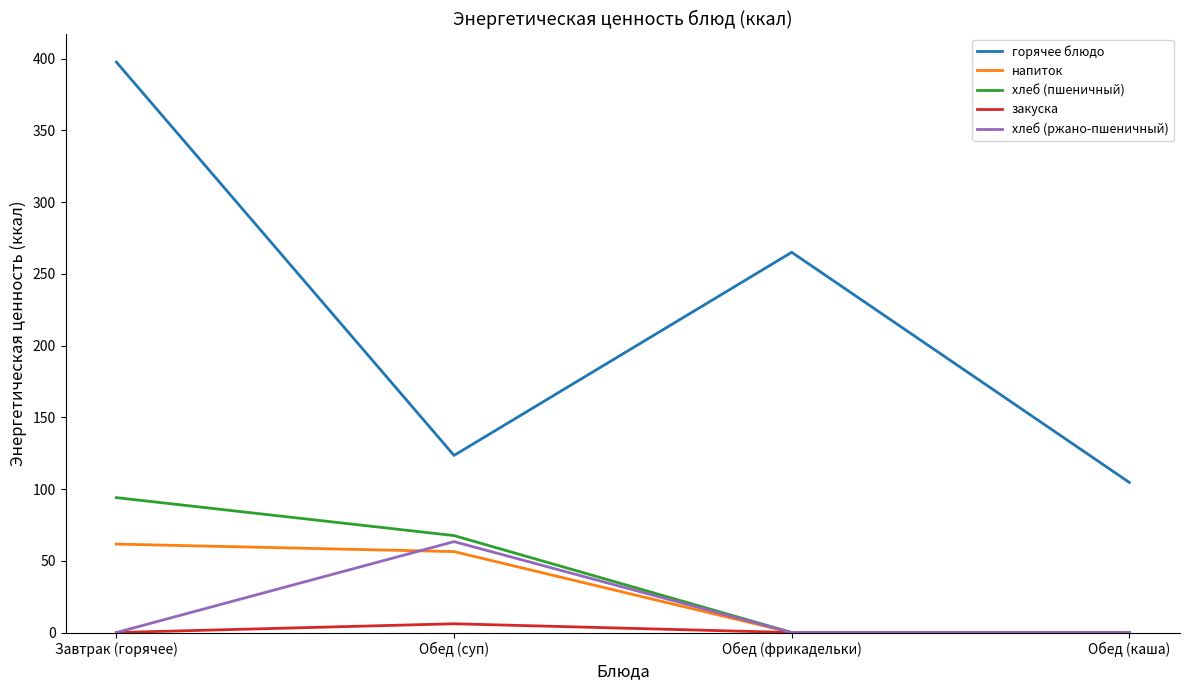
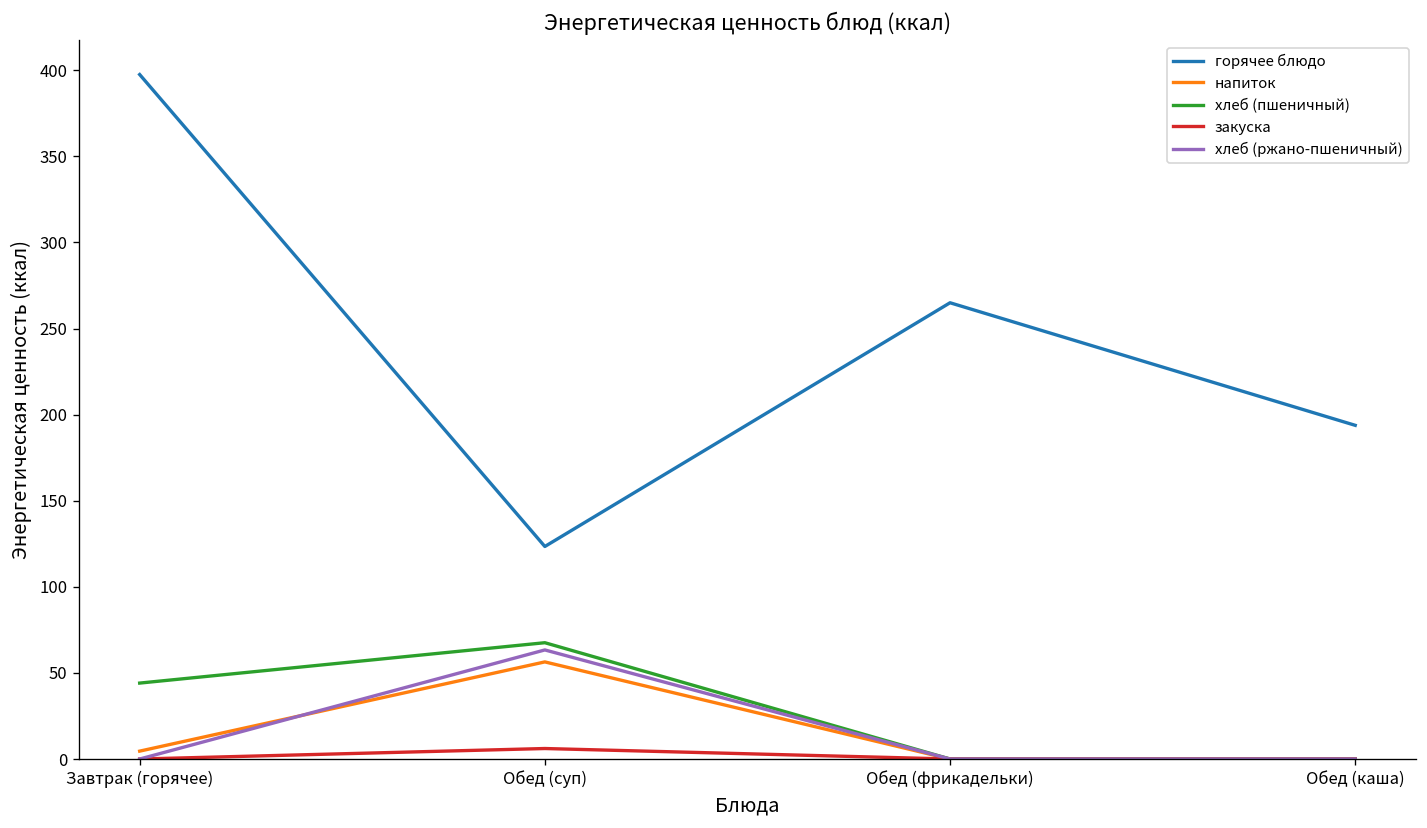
напиток, Завтрак (горячее): 62 -> 5
хлеб (пшеничный), Завтрак (горячее): 94 -> 44
горячее блюдо, Обед (каша): 105 -> 194
